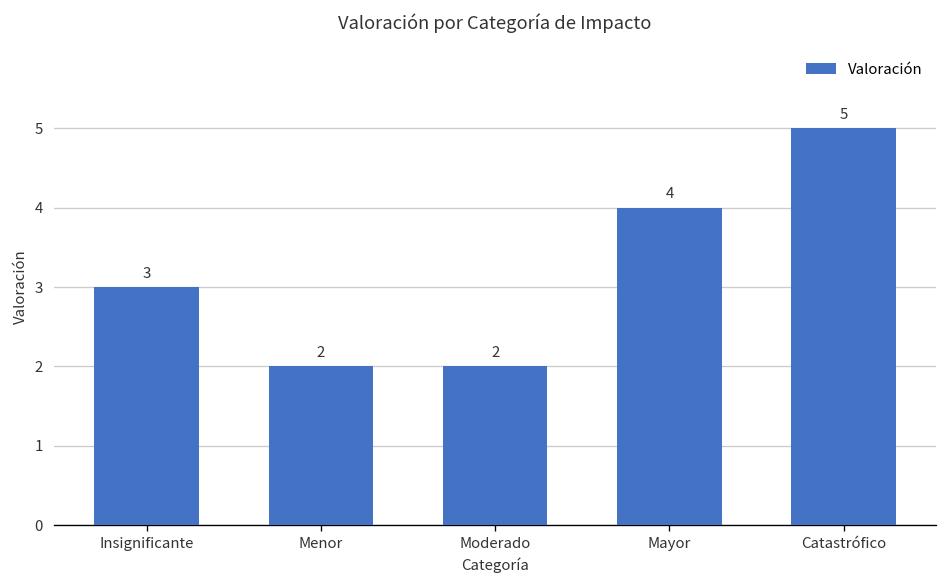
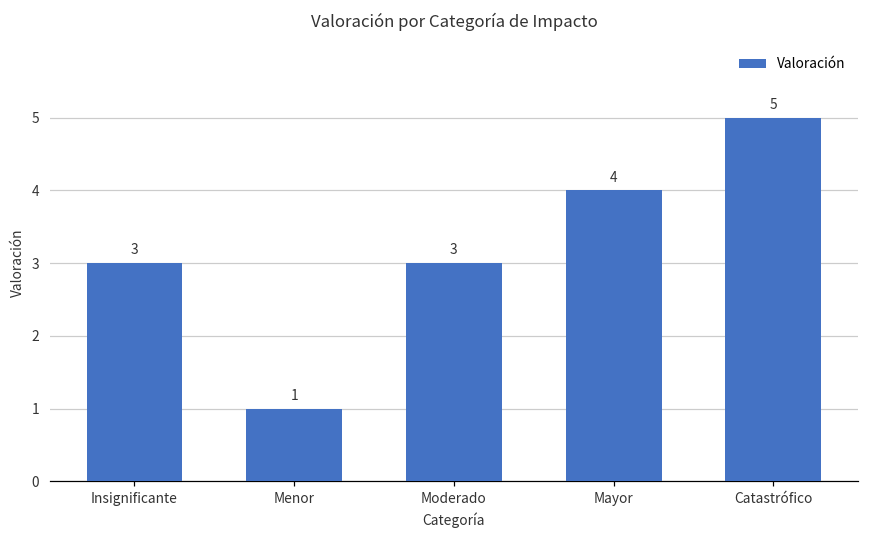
Menor: 2 -> 1
Moderado: 2 -> 3
